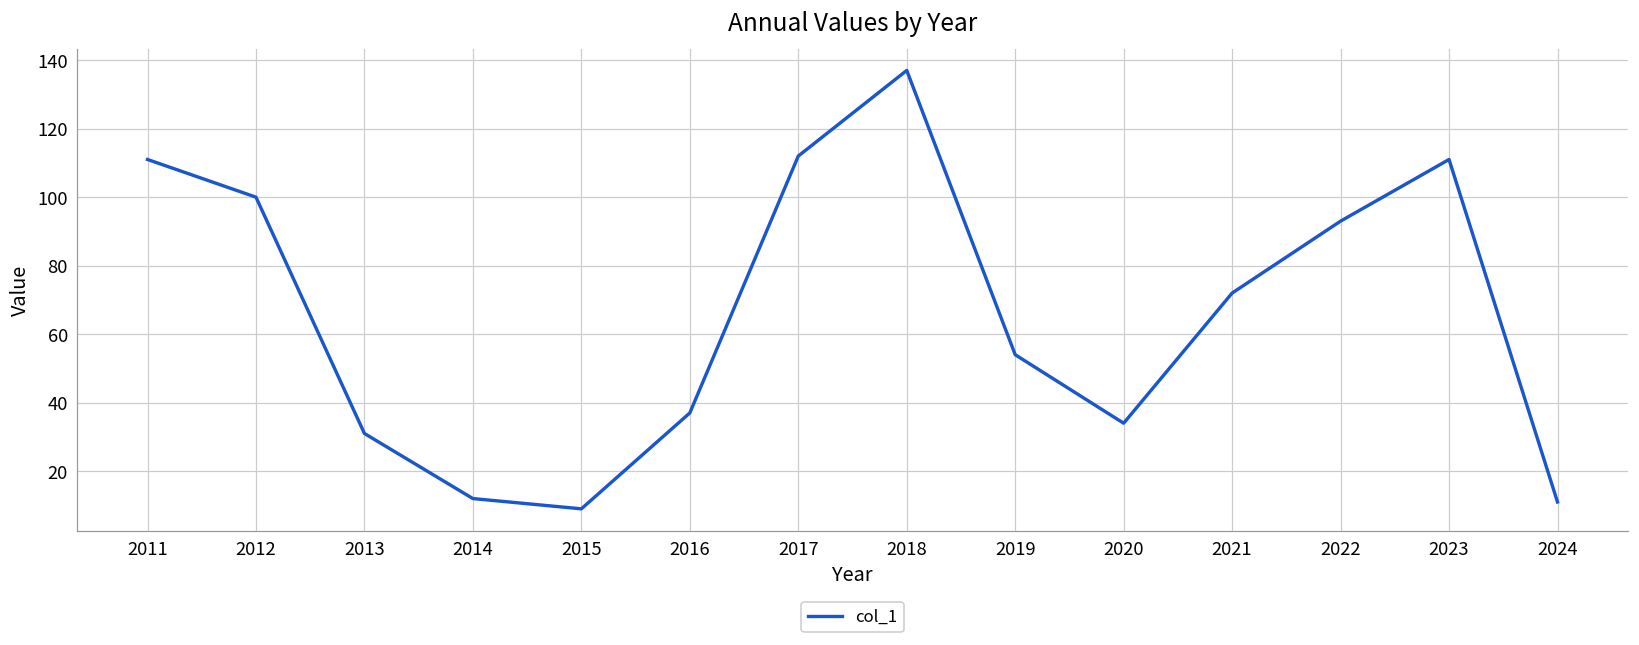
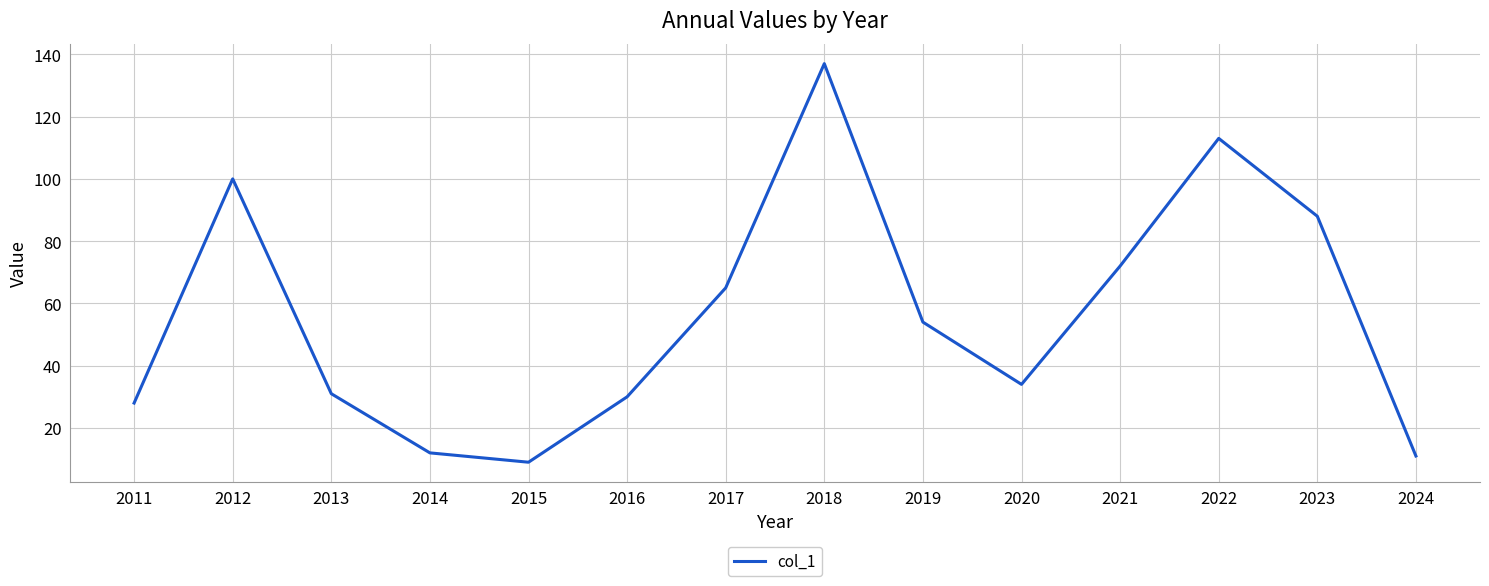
2011: 111 -> 28
2016: 37 -> 30
2017: 112 -> 65
2022: 93 -> 113
2023: 111 -> 88
